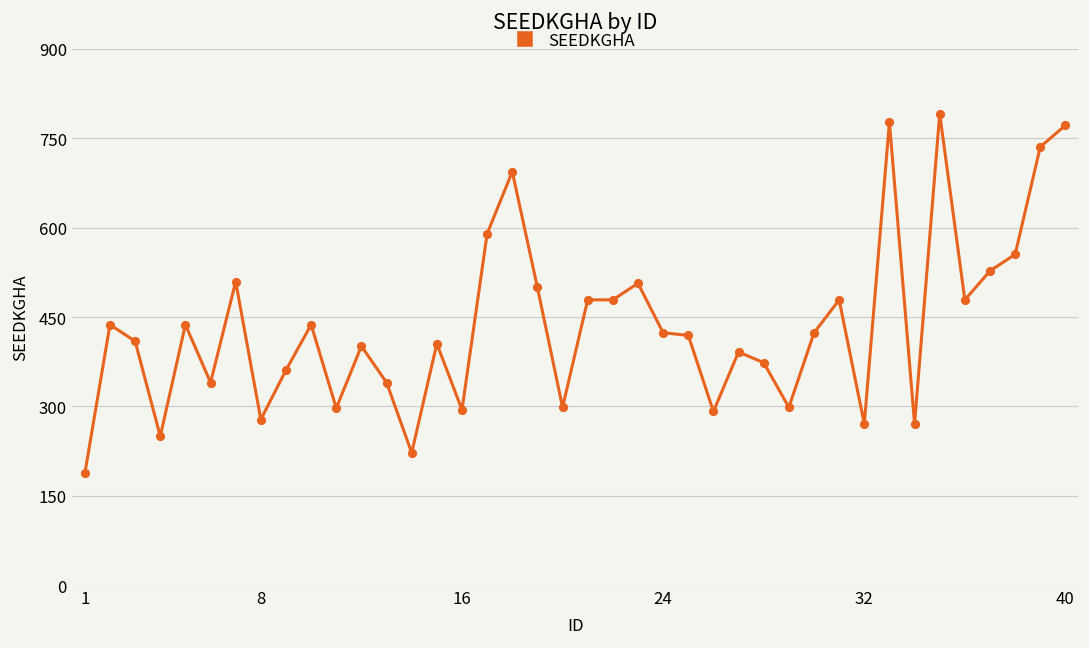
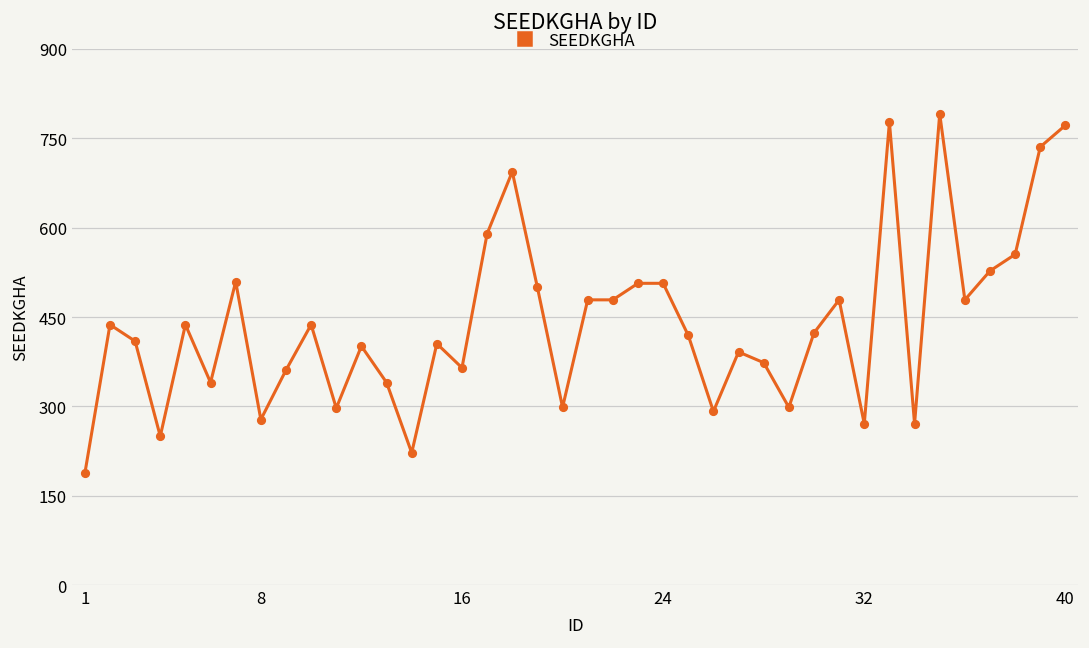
16: 290 -> 360
24: 420 -> 510
